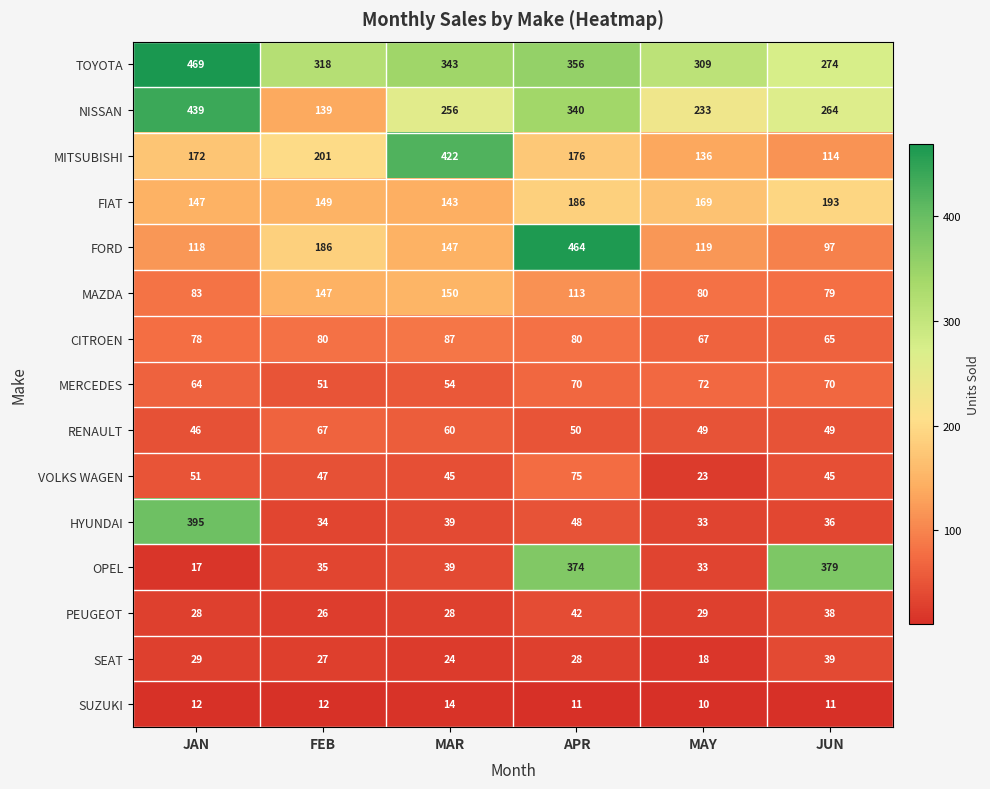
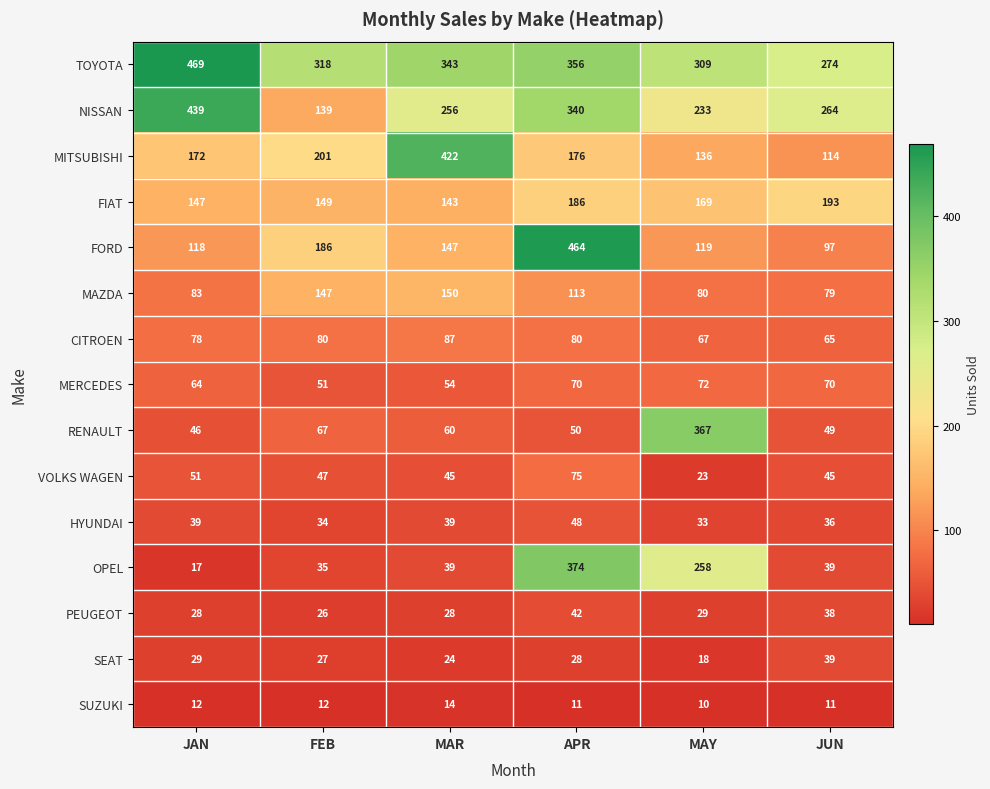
RENAULT, MAY: 49 -> 367
HYUNDAI, JAN: 395 -> 39
OPEL, MAY: 33 -> 258
OPEL, JUN: 379 -> 39
